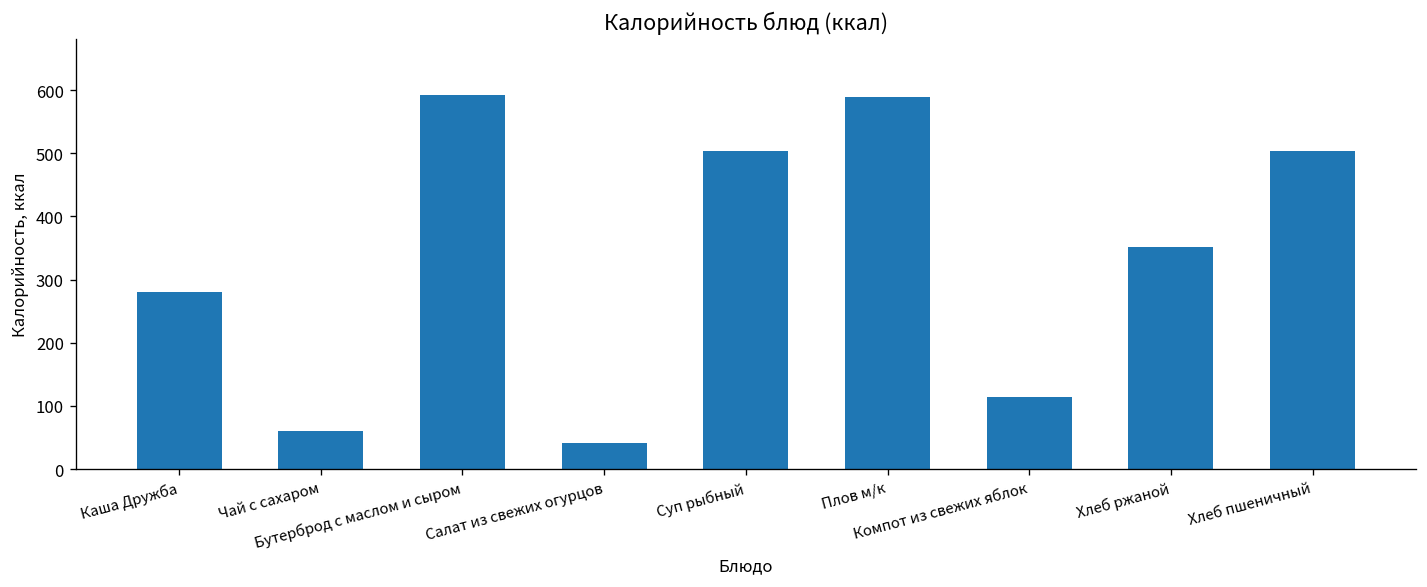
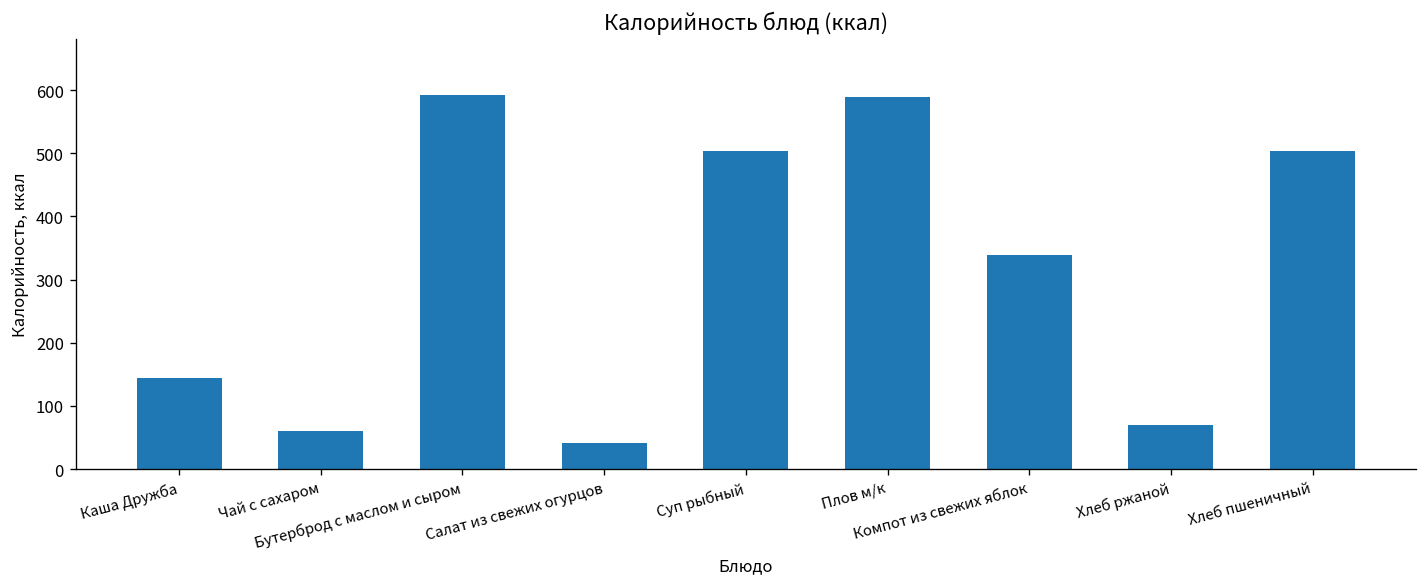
Каша Дружба: 280 -> 140
Компот из свежих яблок: 110 -> 340
Хлеб ржаной: 350 -> 70
